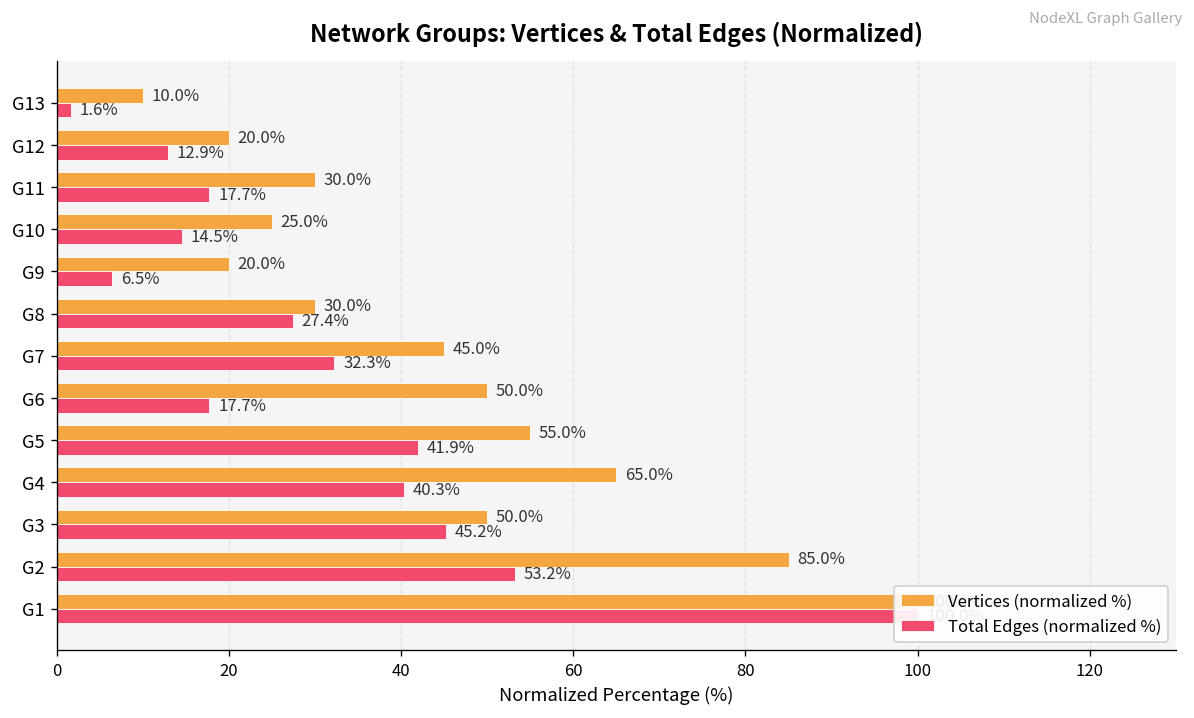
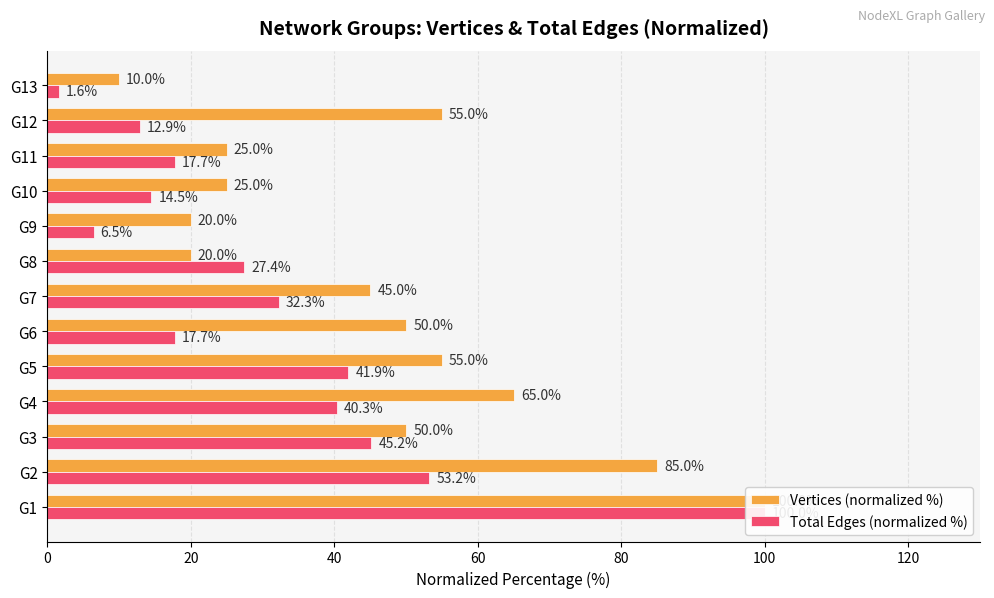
Vertices (normalized %), G12: 20.0% -> 55.0%
Vertices (normalized %), G11: 30.0% -> 25.0%
Vertices (normalized %), G8: 30.0% -> 20.0%
